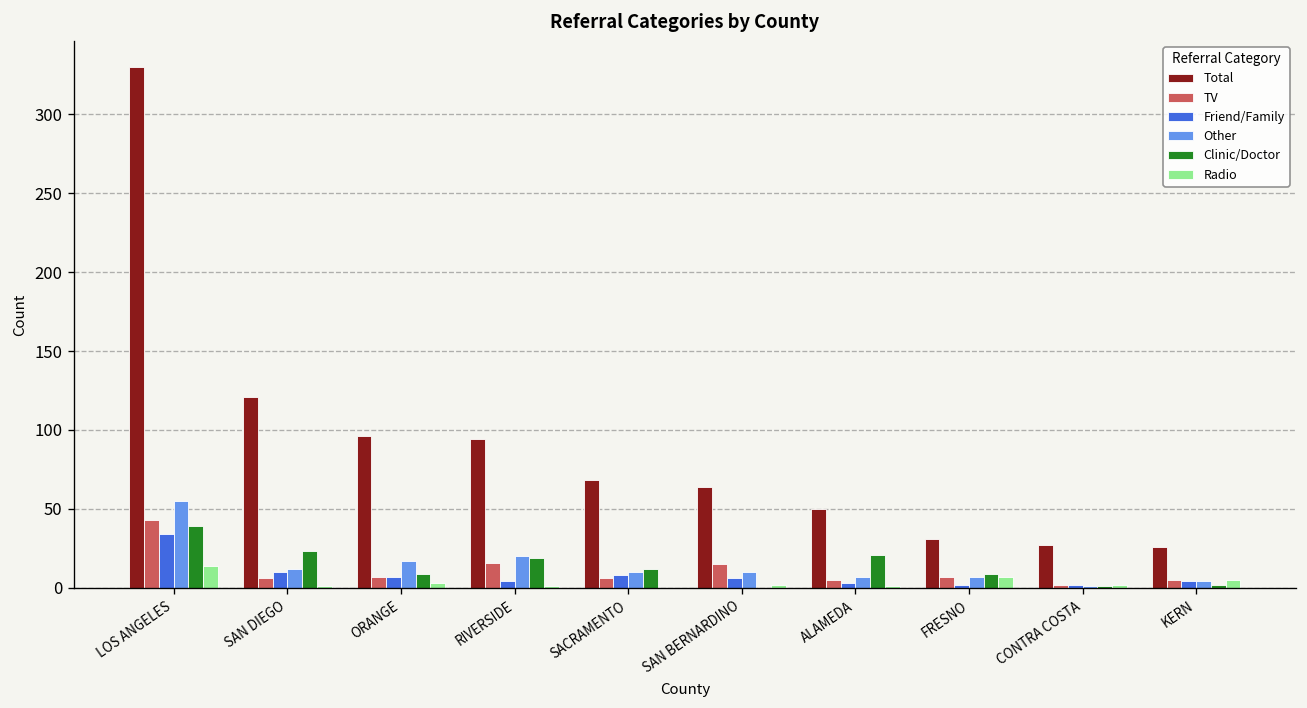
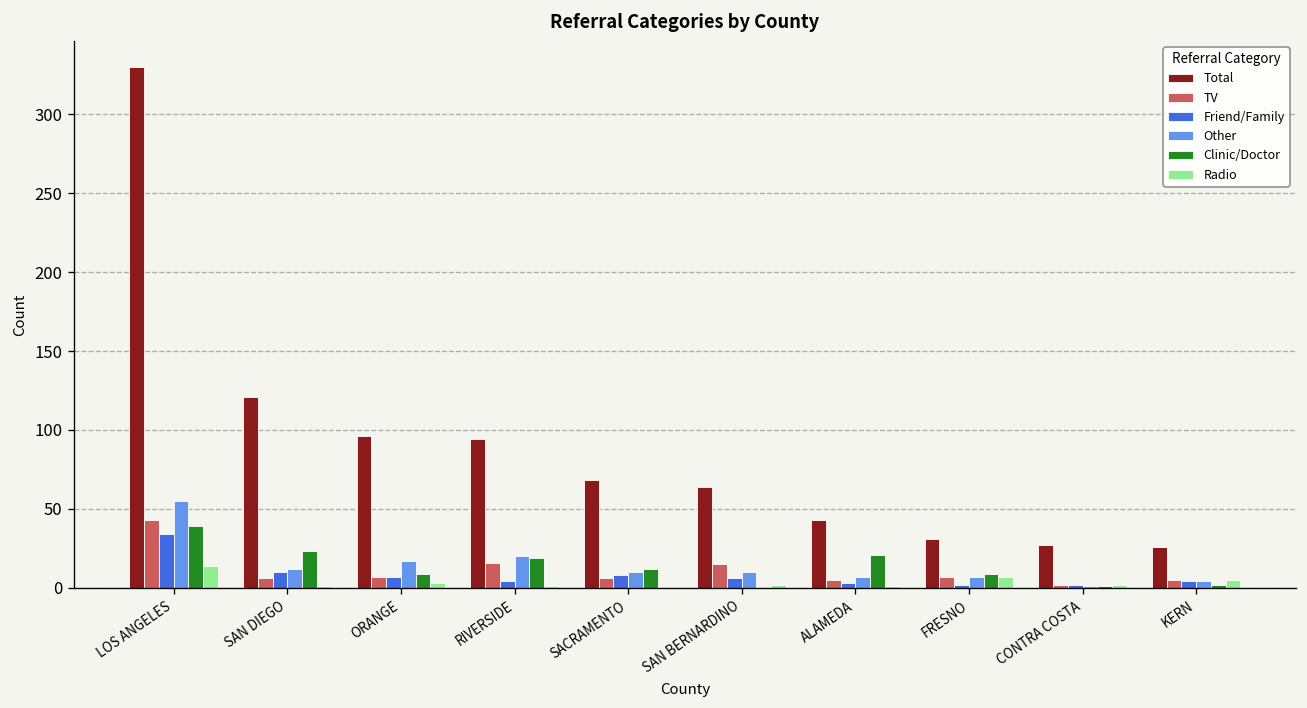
Total, ALAMEDA: 50 -> 43
